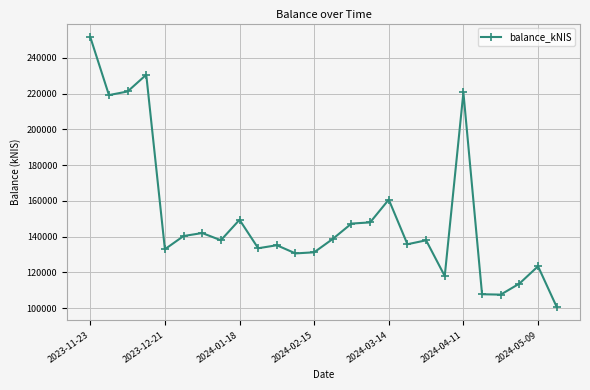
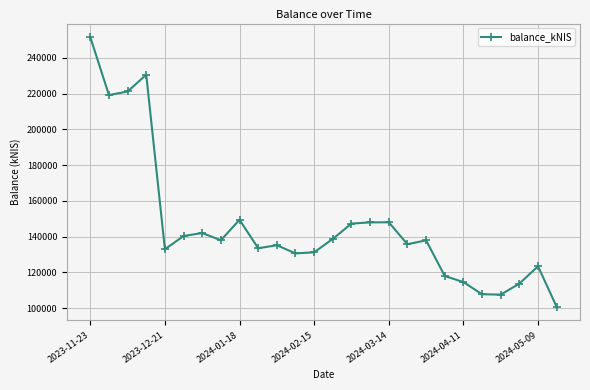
2024-03-14: 161000 -> 148000
2024-04-11: 221000 -> 115000
